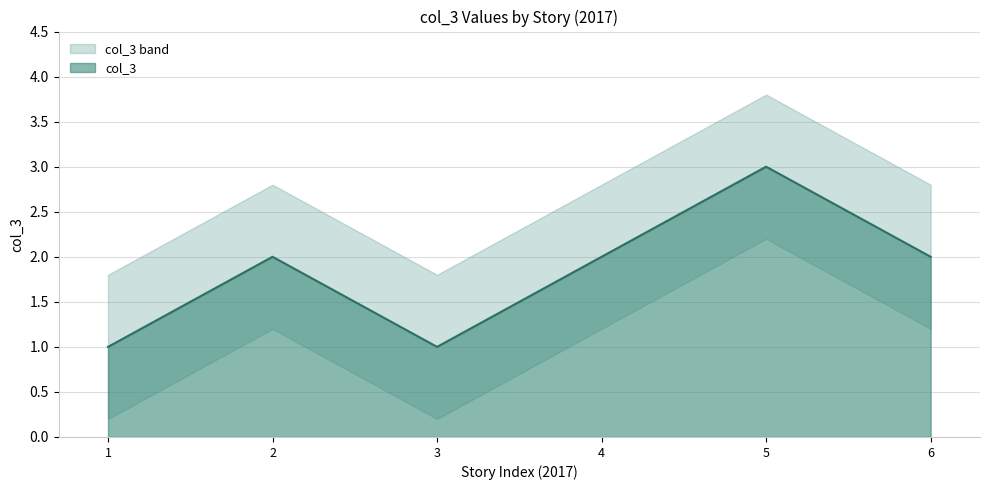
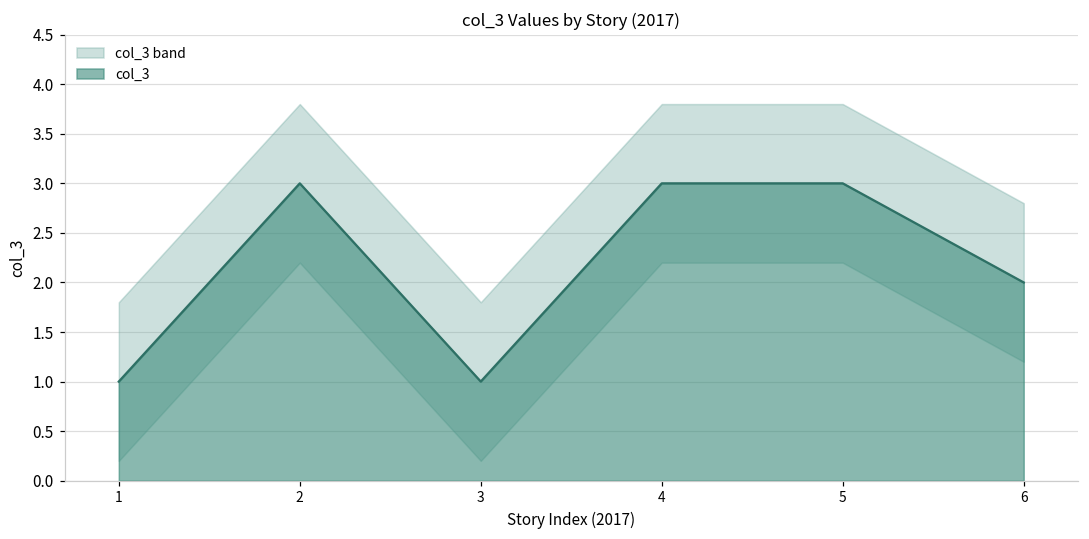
col_3, 2: 2 -> 3
col_3, 4: 2 -> 3
